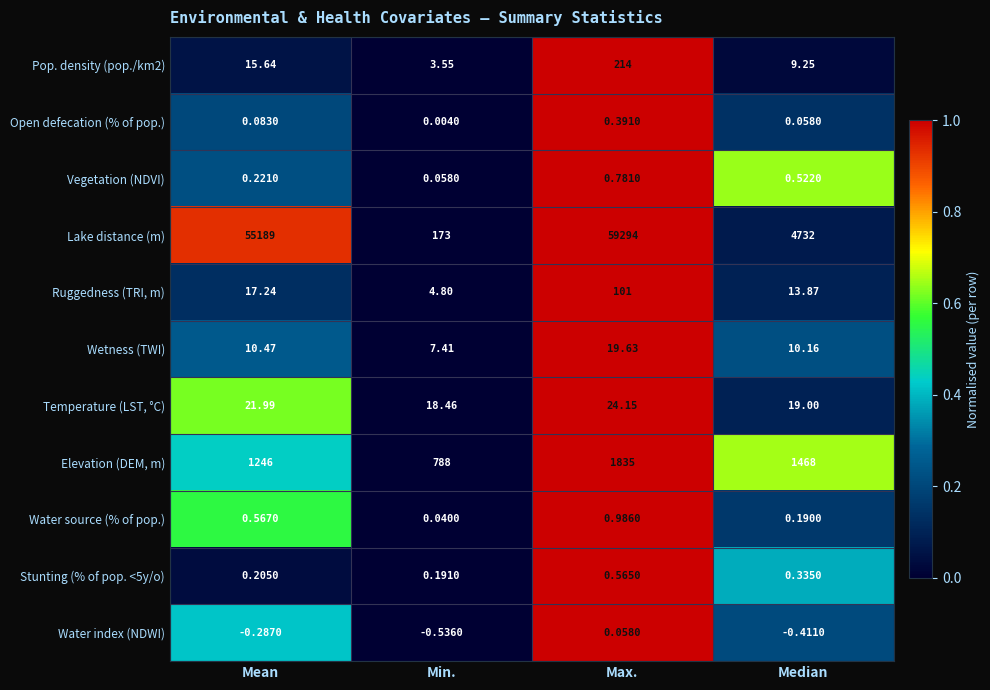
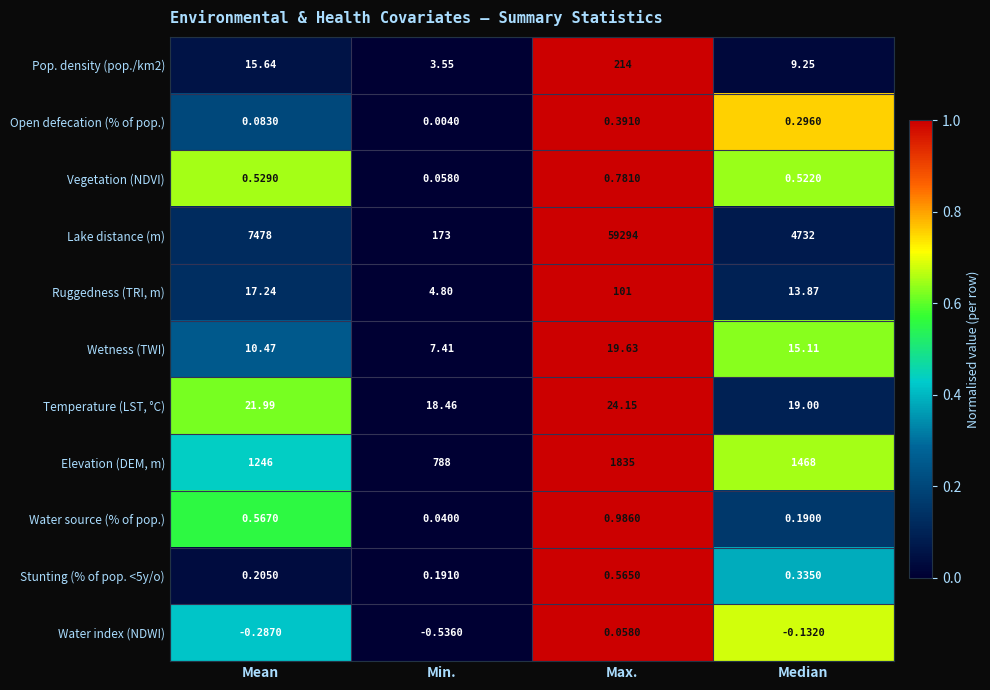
Open defecation (% of pop.), Median: 0.0580 -> 0.2960
Vegetation (NDVI), Mean: 0.2210 -> 0.5290
Lake distance (m), Mean: 55189 -> 7478
Wetness (TWI), Median: 10.16 -> 15.11
Water index (NDWI), Median: -0.4110 -> -0.1320
